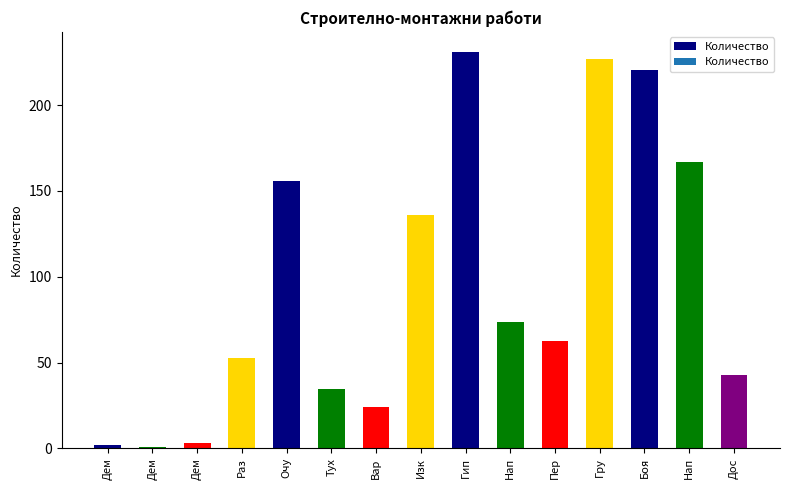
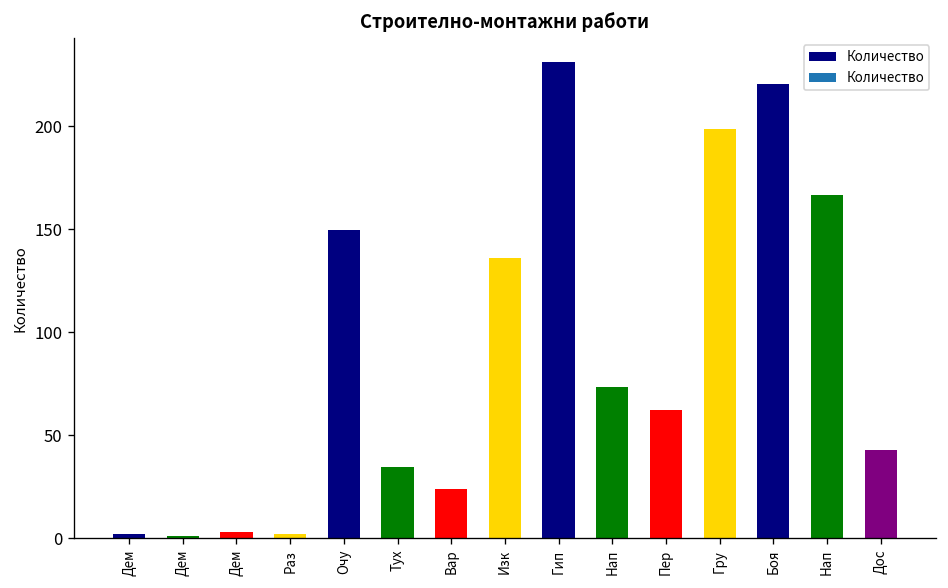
Раз: 53 -> 2
Очу: 156 -> 149
Гру: 227 -> 199
